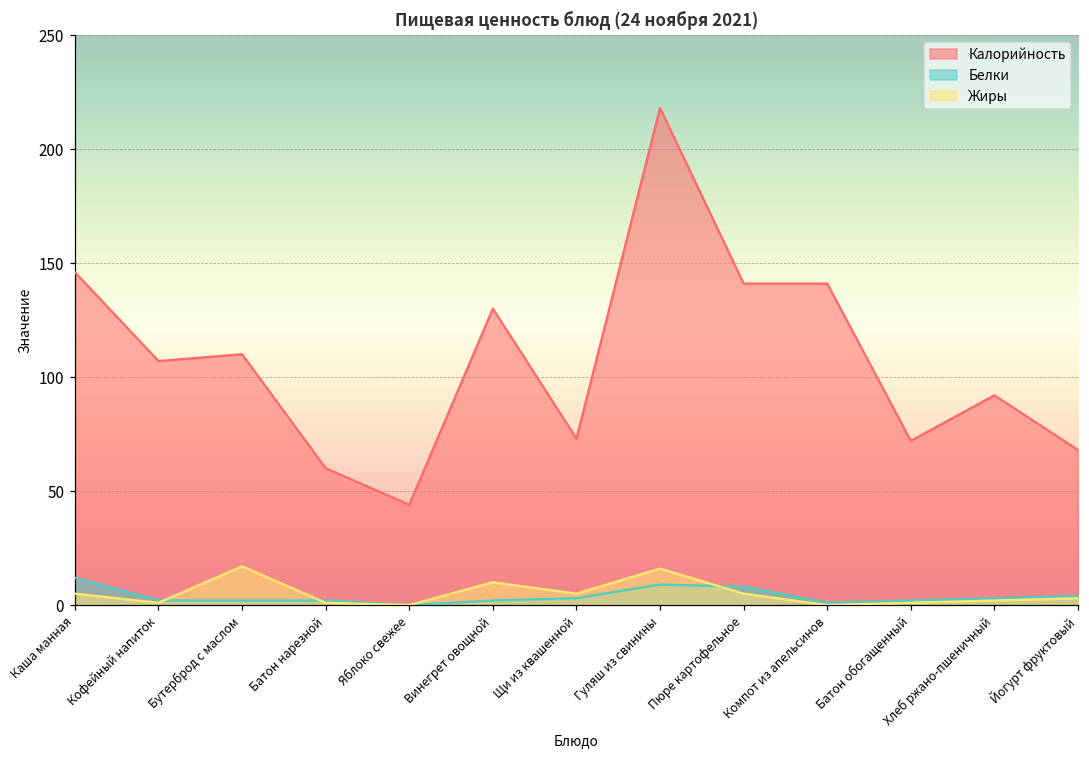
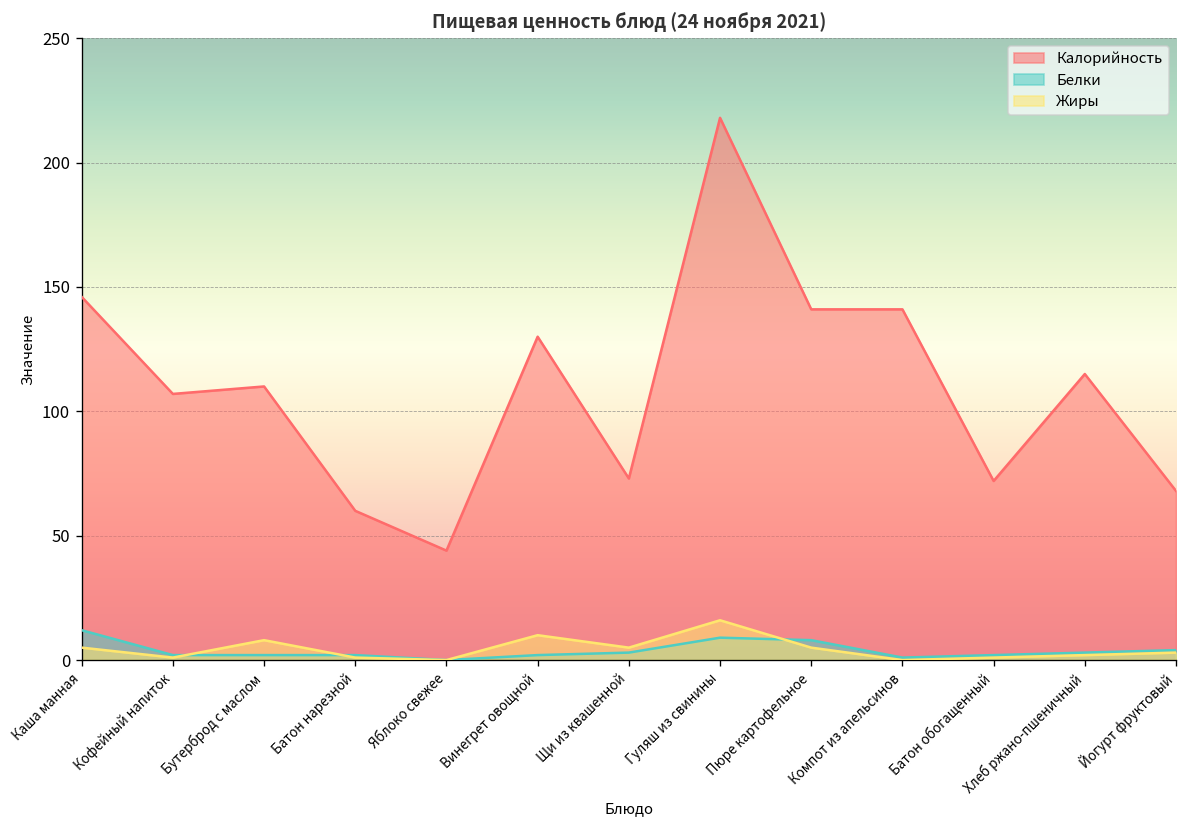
Жиры, Бутерброд с маслом: 17 -> 8
Калорийность, Хлеб ржано-пшеничный: 92 -> 115
